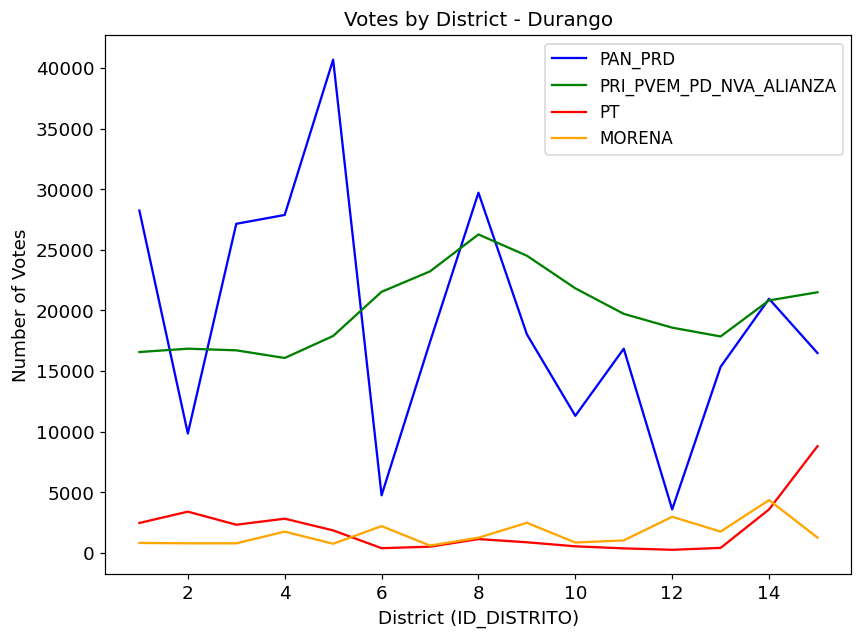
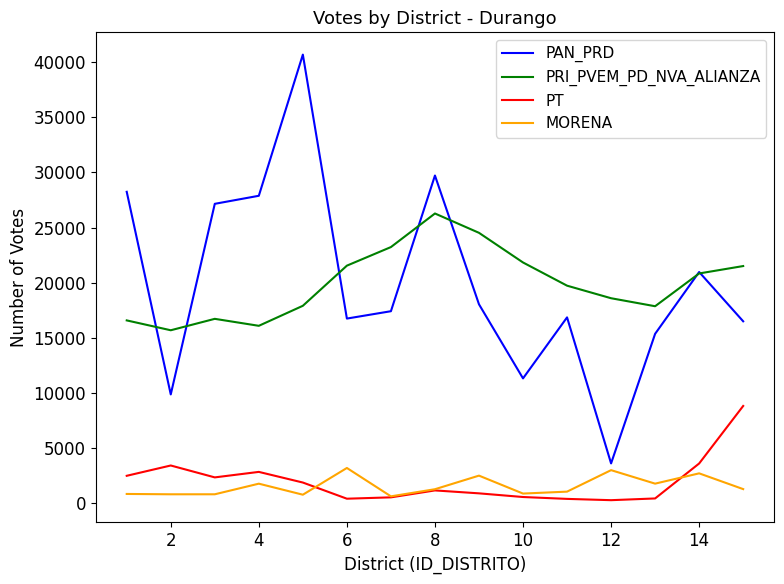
PRI_PVEM_PD_NVA_ALIANZA, 2: 16800 -> 15700
PAN_PRD, 6: 4800 -> 16700
MORENA, 6: 2200 -> 3200
MORENA, 14: 4400 -> 2700
